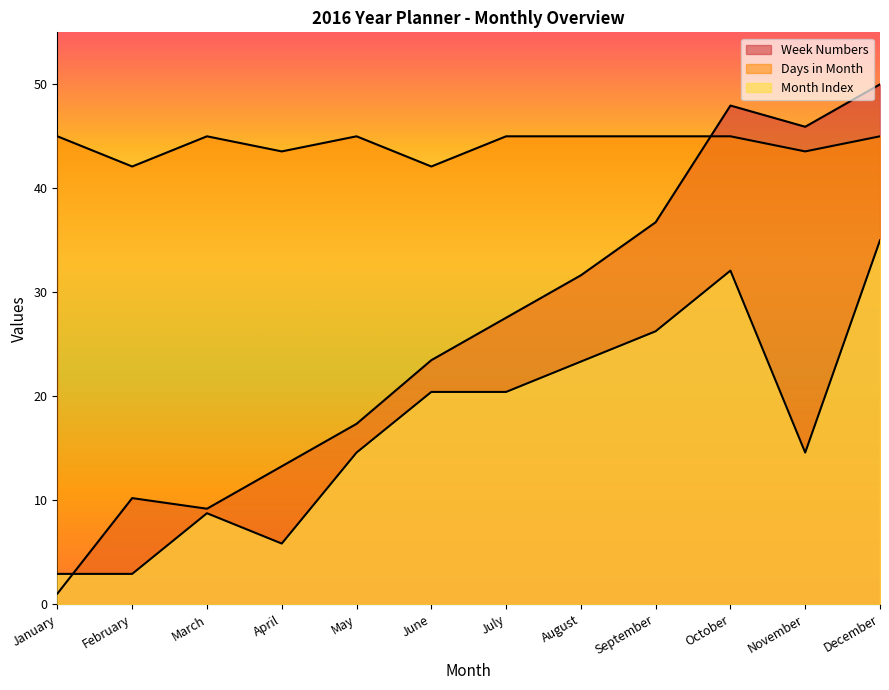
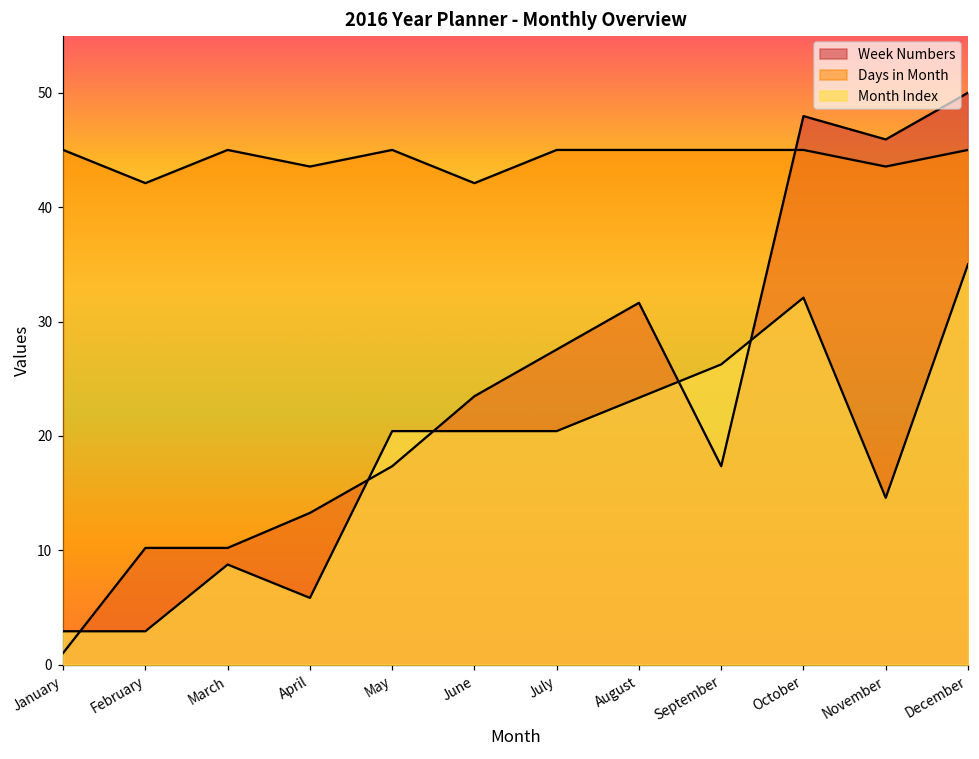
Week Numbers, March: 9.2 -> 10.2
Month Index, May: 14.6 -> 20.4
Week Numbers, September: 36.7 -> 17.3
